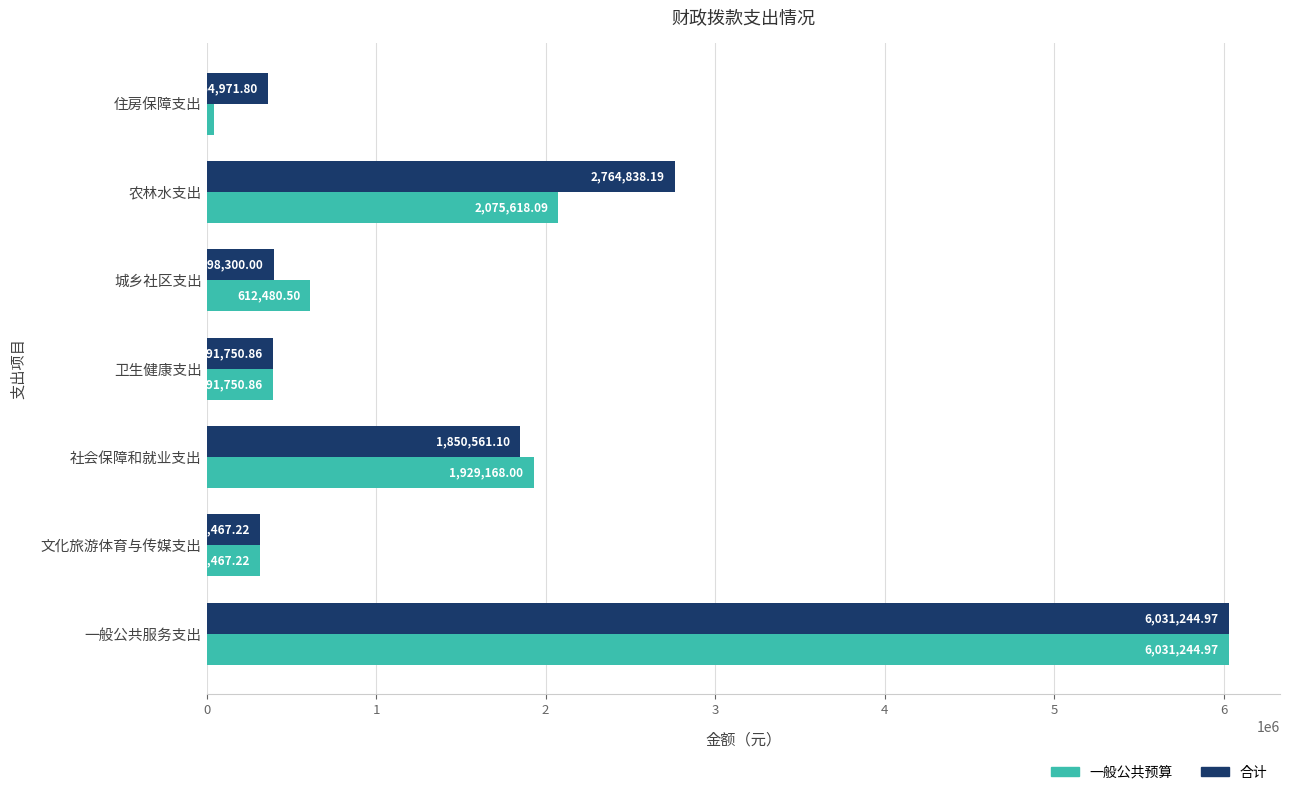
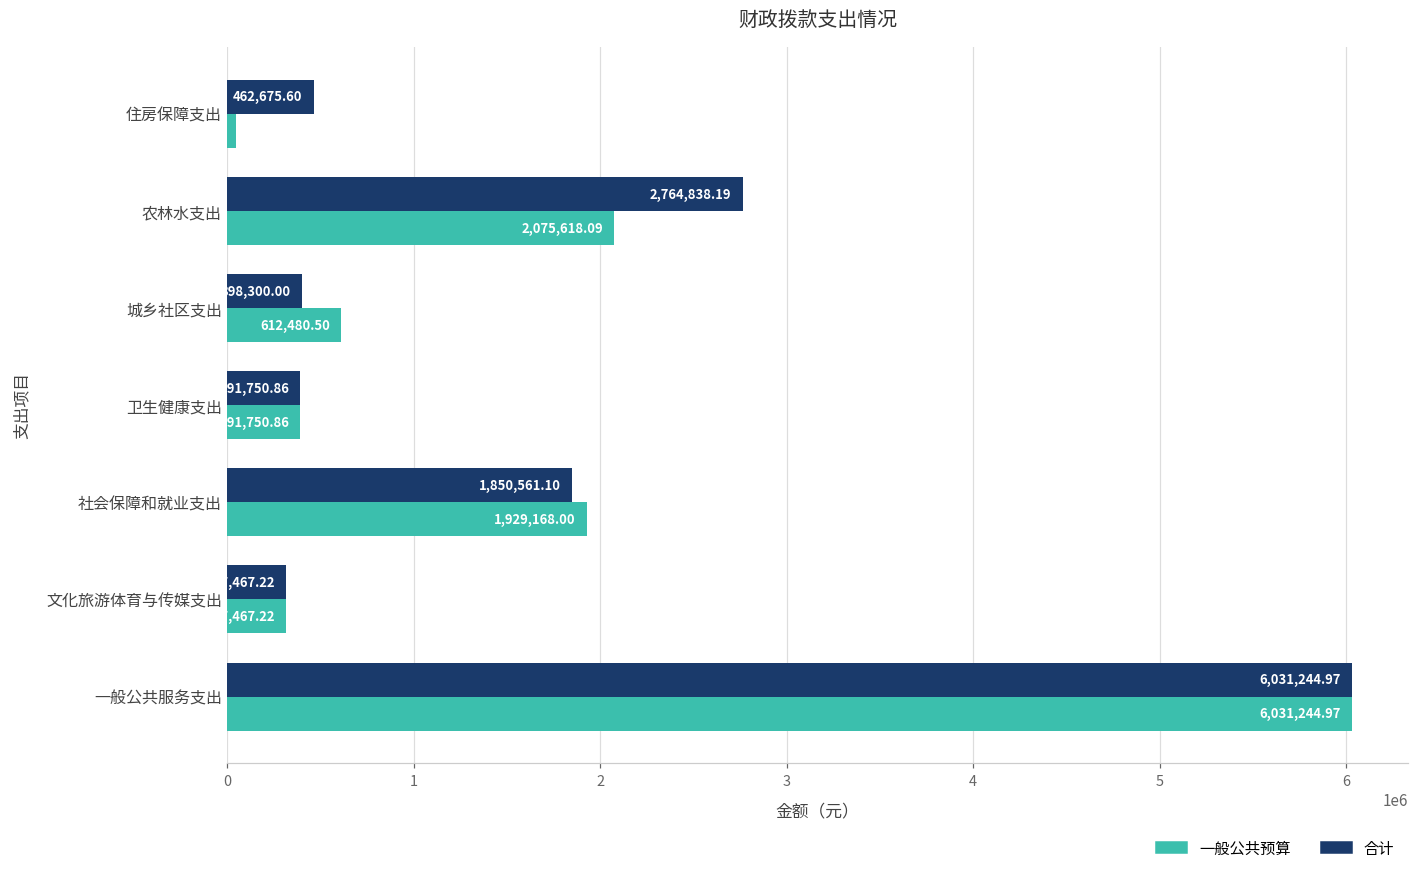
合计, 住房保障支出: 364,971.80 -> 462,675.60
